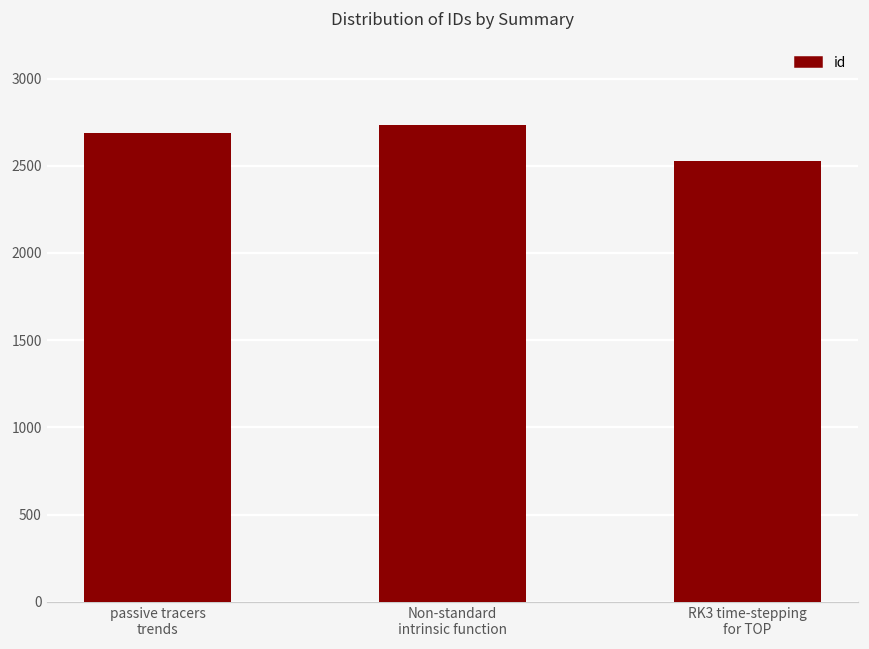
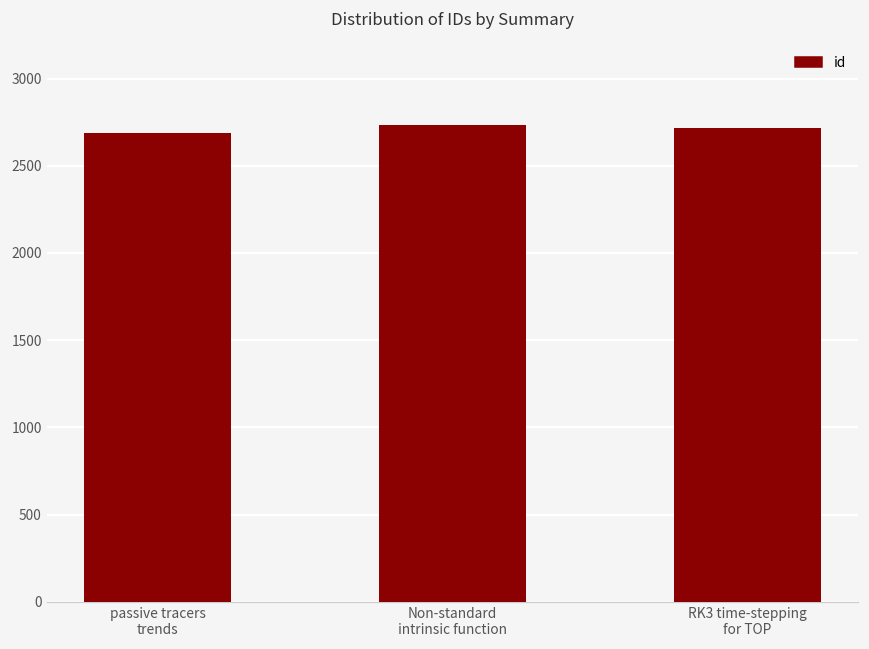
RK3 time-stepping for TOP: 2530 -> 2720
